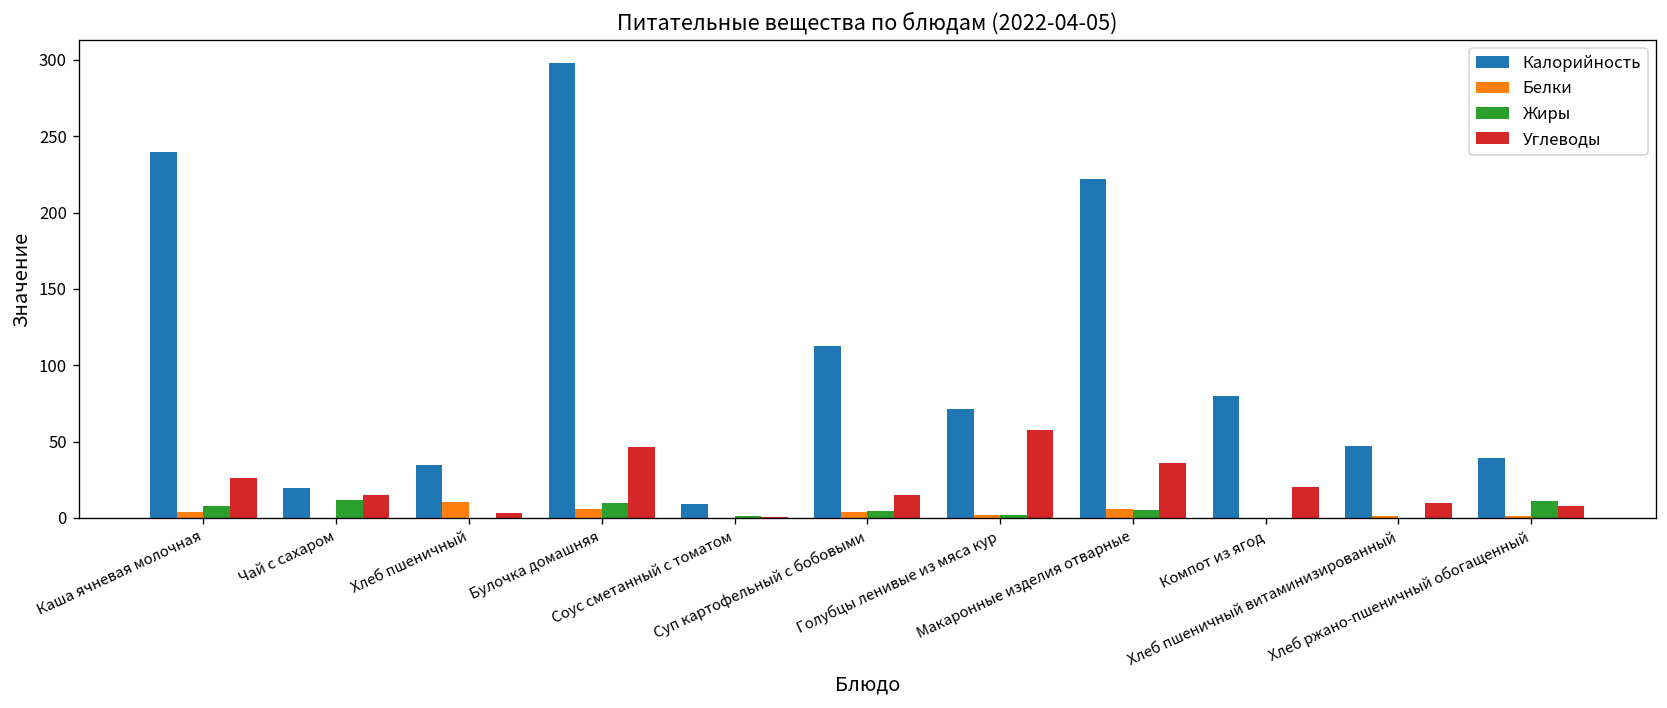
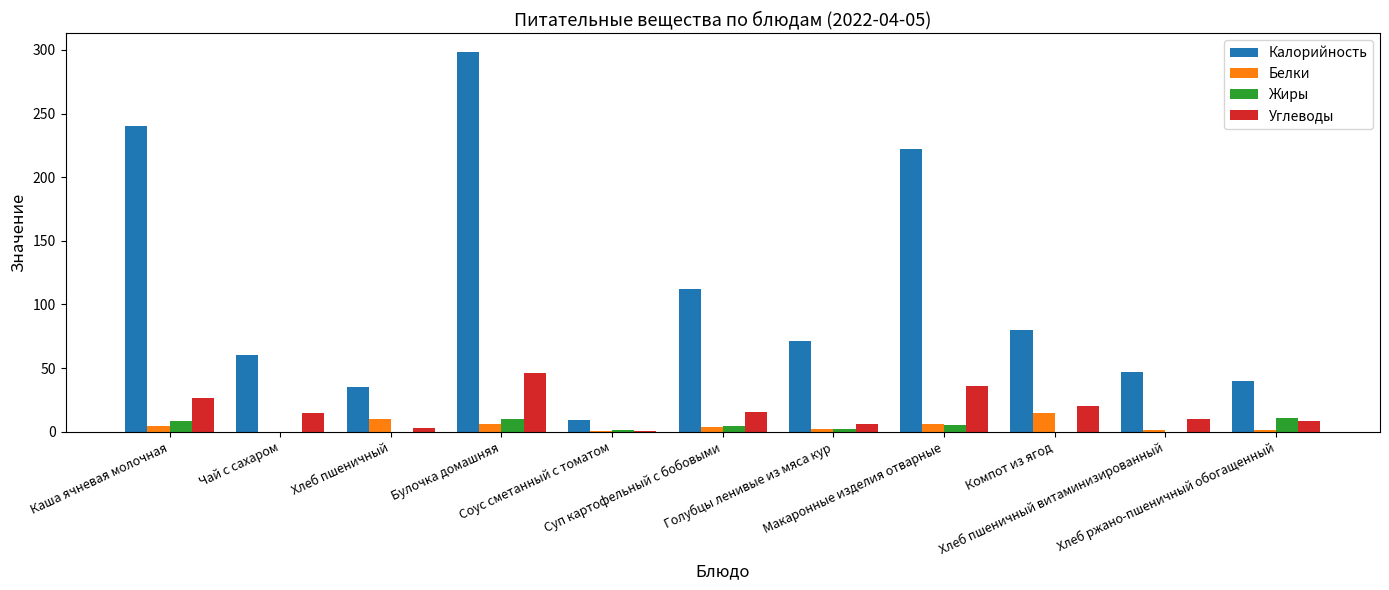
Калорийность, Чай с сахаром: 19 -> 60
Жиры, Чай с сахаром: 12 -> 0
Углеводы, Голубцы ленивые из мяса кур: 57 -> 6
Белки, Компот из ягод: 0 -> 15
